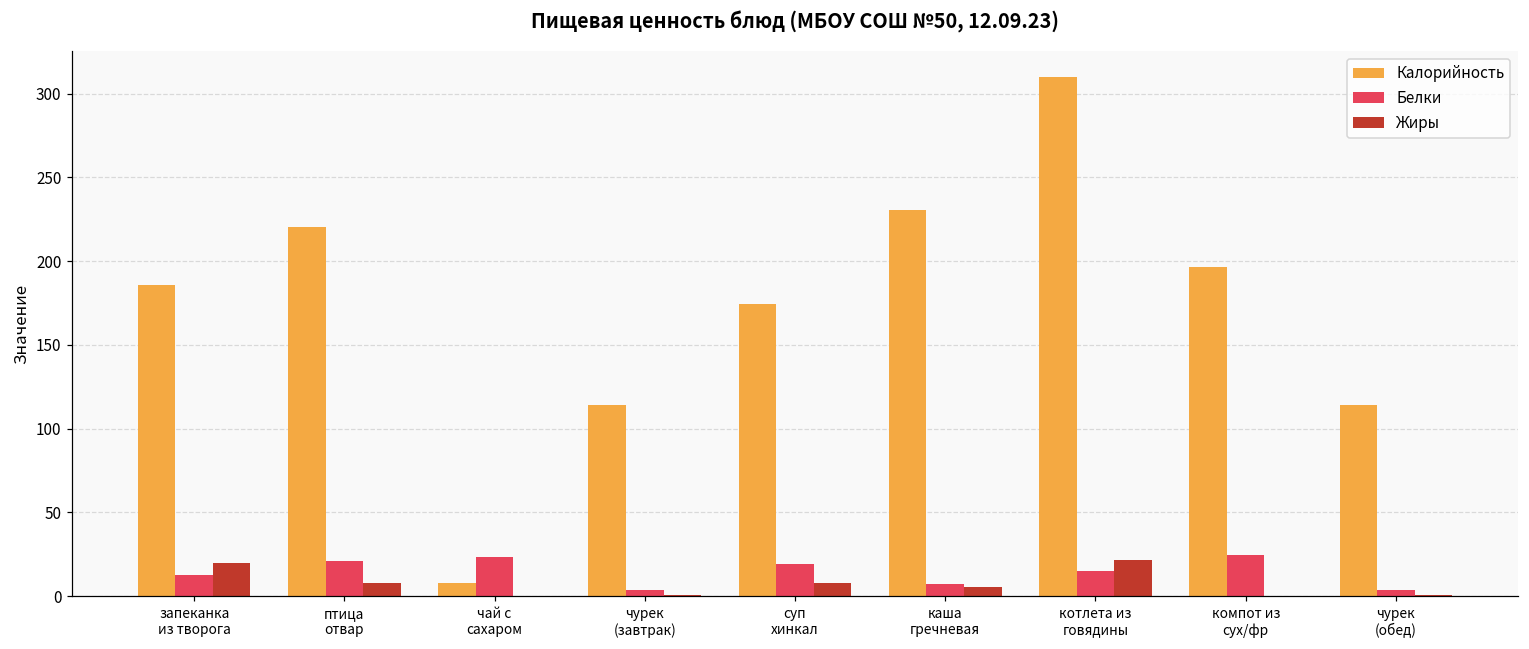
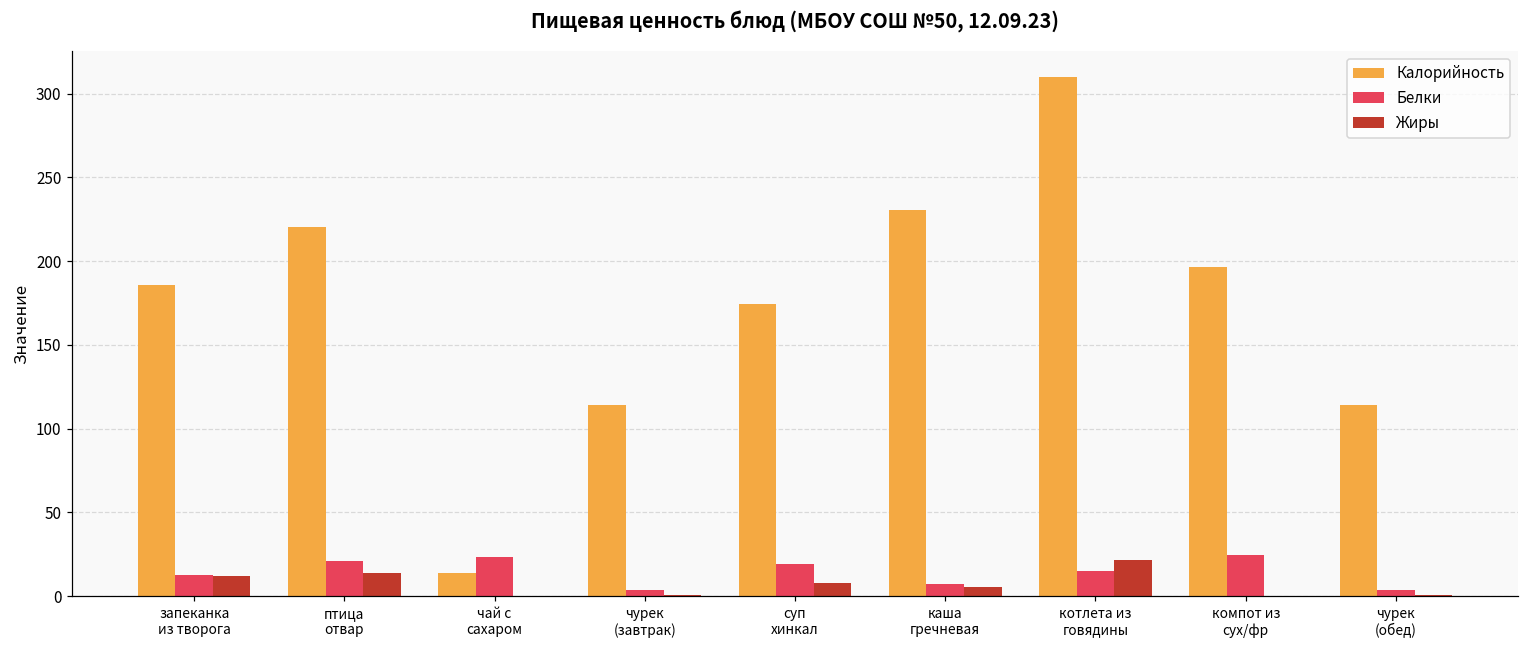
Жиры, запеканка из творога: 20 -> 12
Жиры, птица отвар: 8 -> 14
Калорийность, чай с сахаром: 8 -> 14
